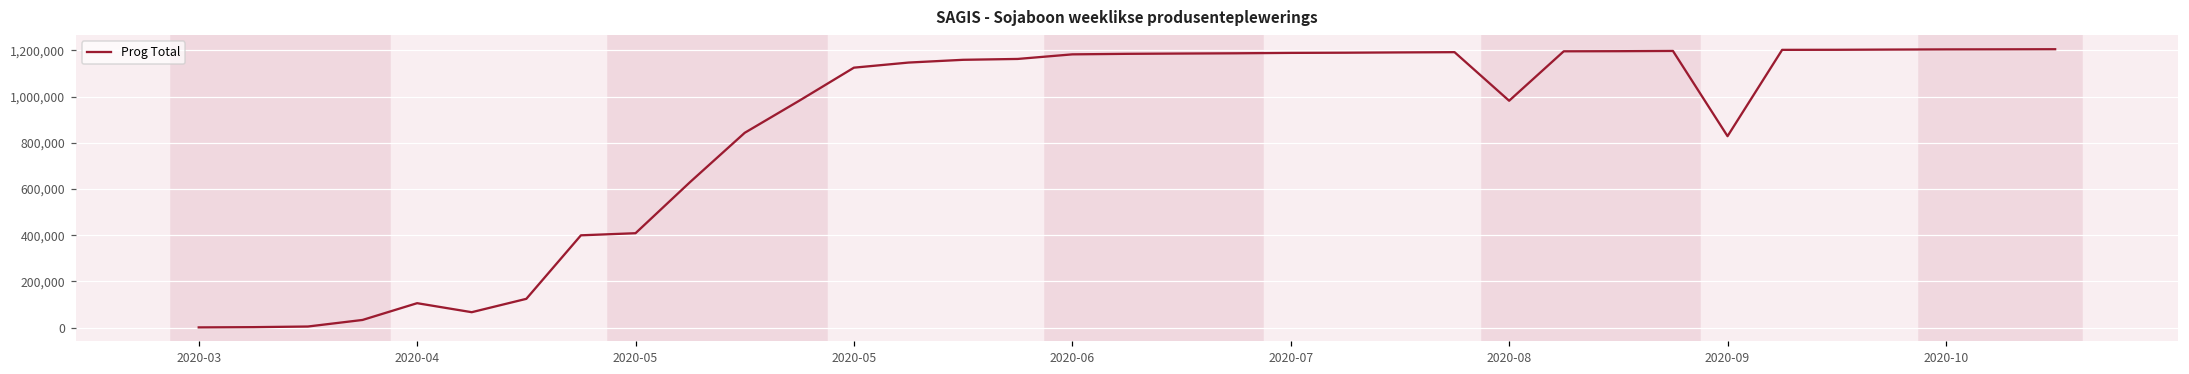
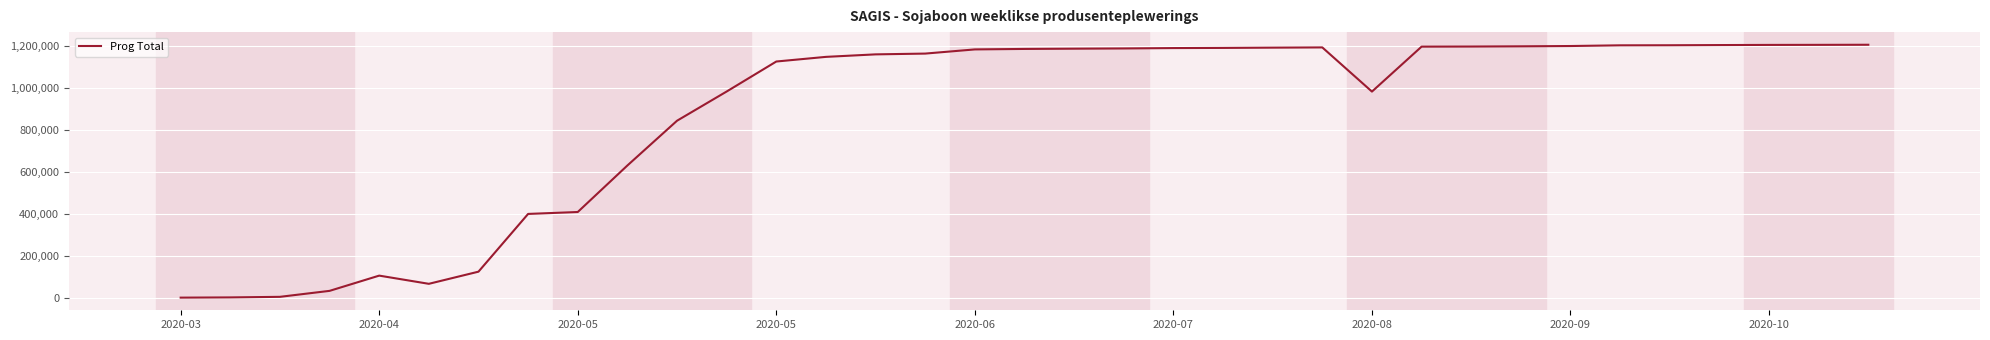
2020-09: 830,000 -> 1,200,000
